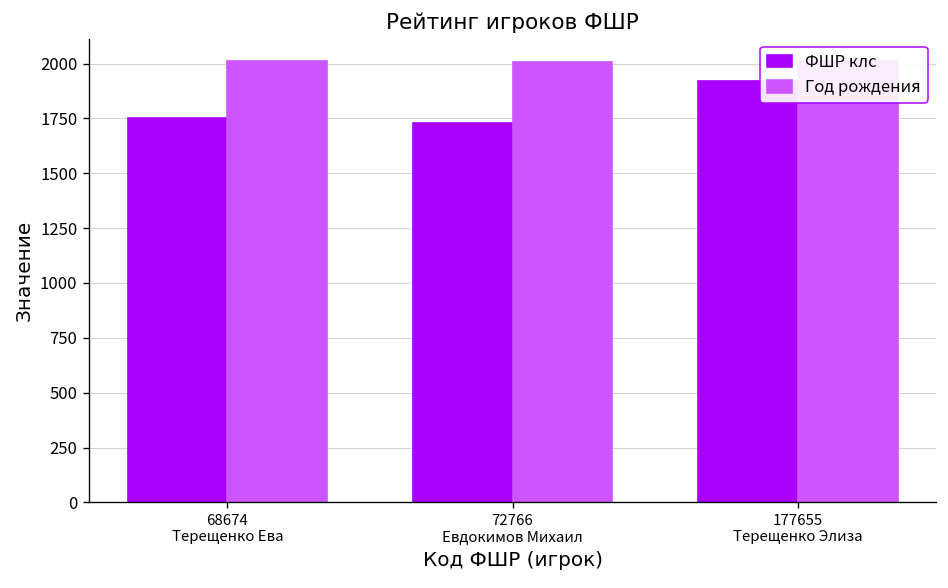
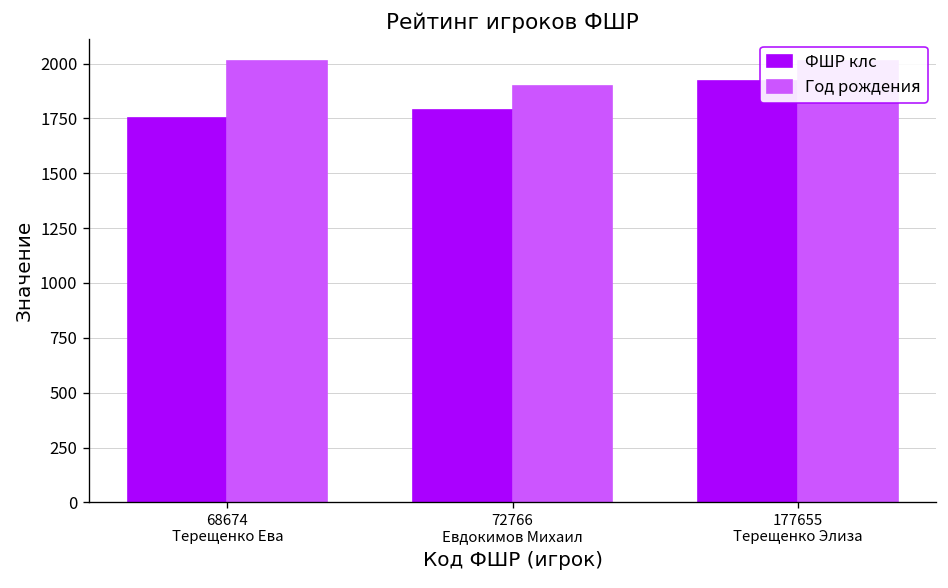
ФШР клс, 72766 Евдокимов Михаил: 1730 -> 1790
Год рождения, 72766 Евдокимов Михаил: 2010 -> 1900
